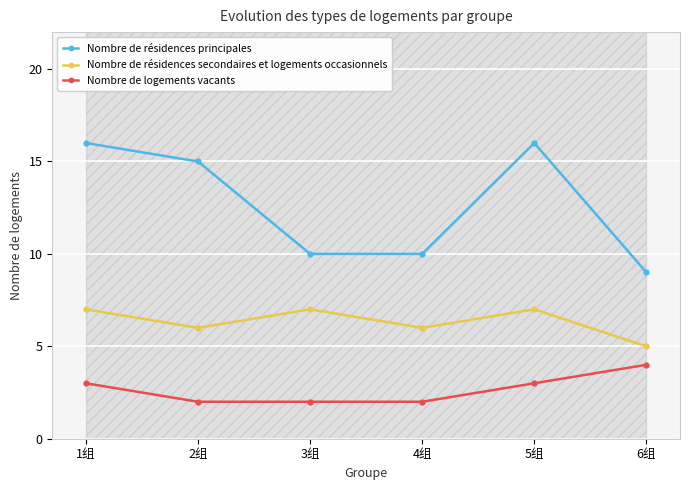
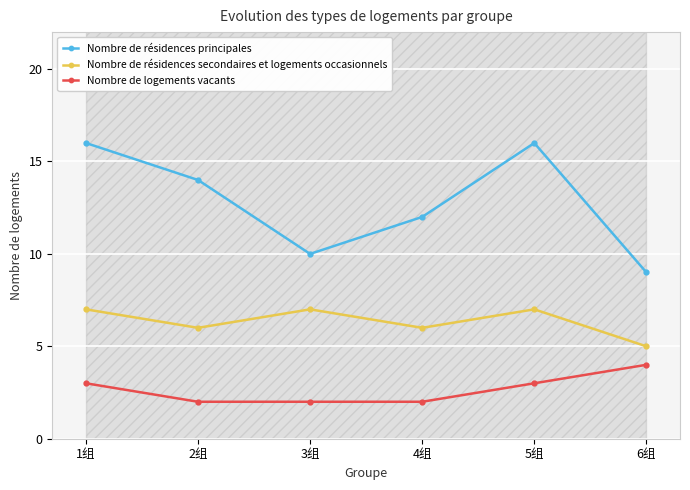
Nombre de résidences principales, 2组: 15 -> 14
Nombre de résidences principales, 4组: 10 -> 12
